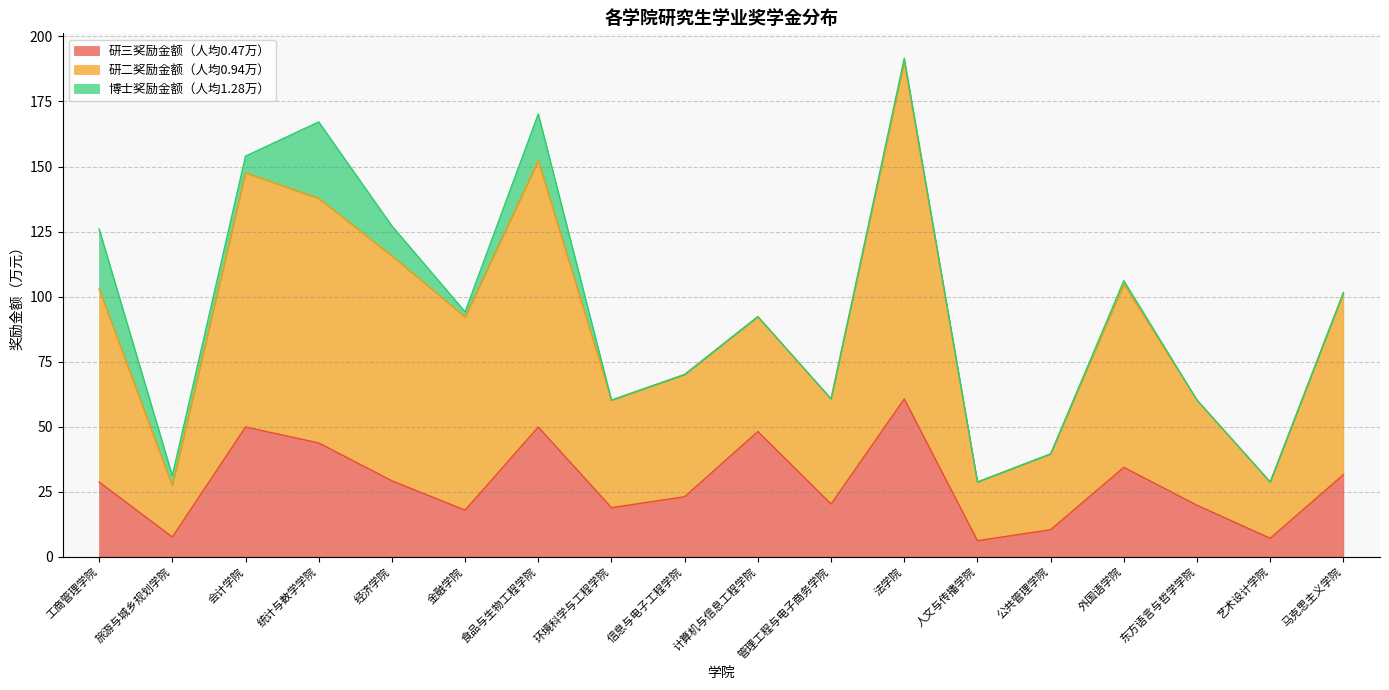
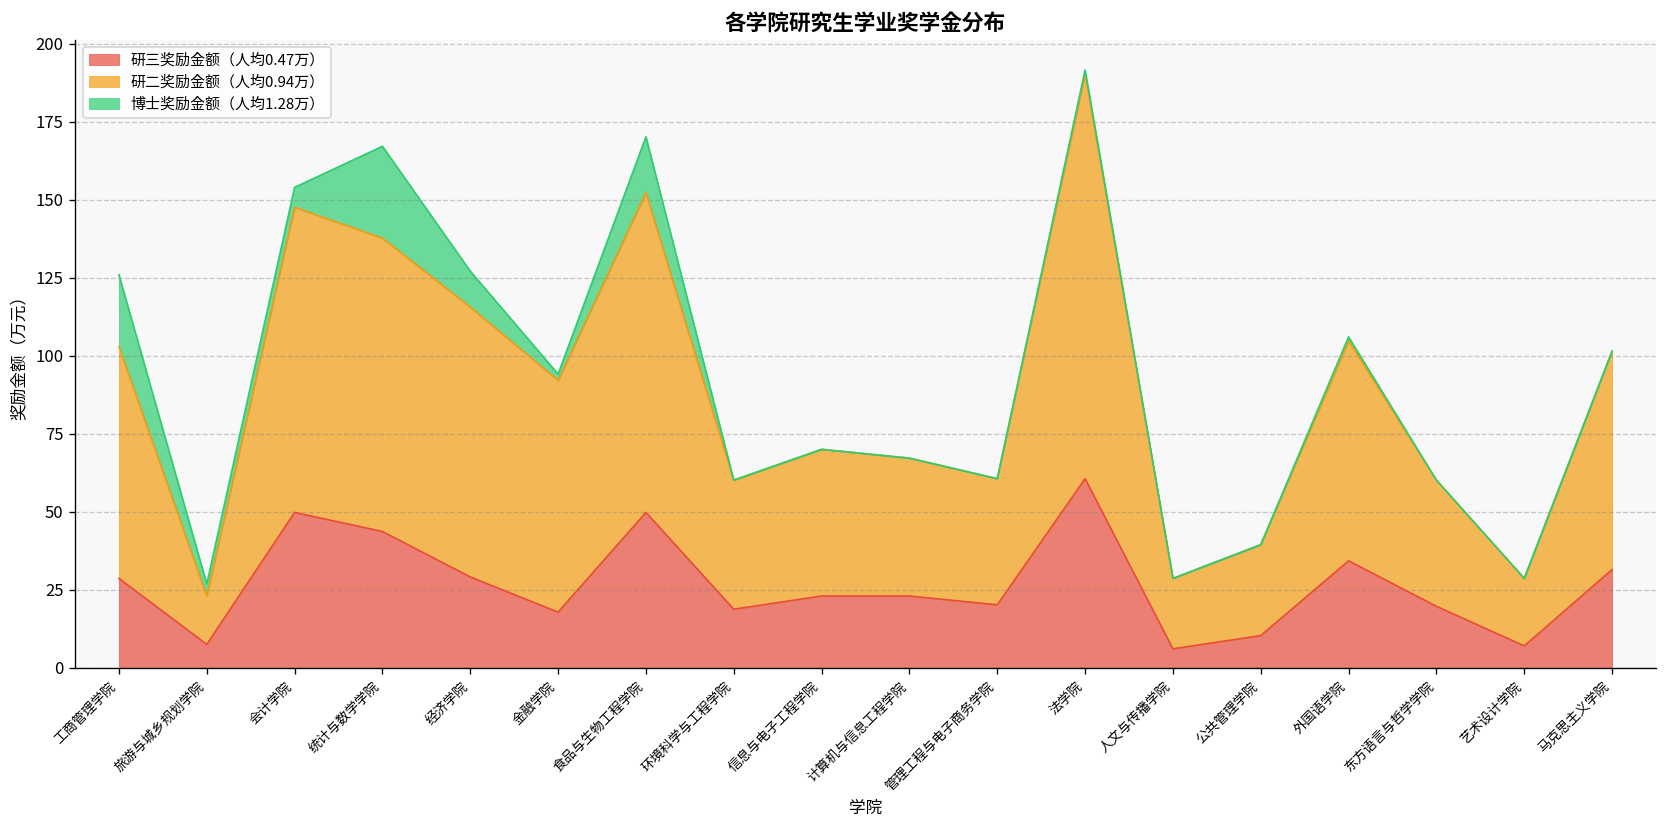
研二奖励金额（人均0.94万）, 旅游与城乡规划学院: 20 -> 16
研三奖励金额（人均0.47万）, 计算机与信息工程学院: 48 -> 23
